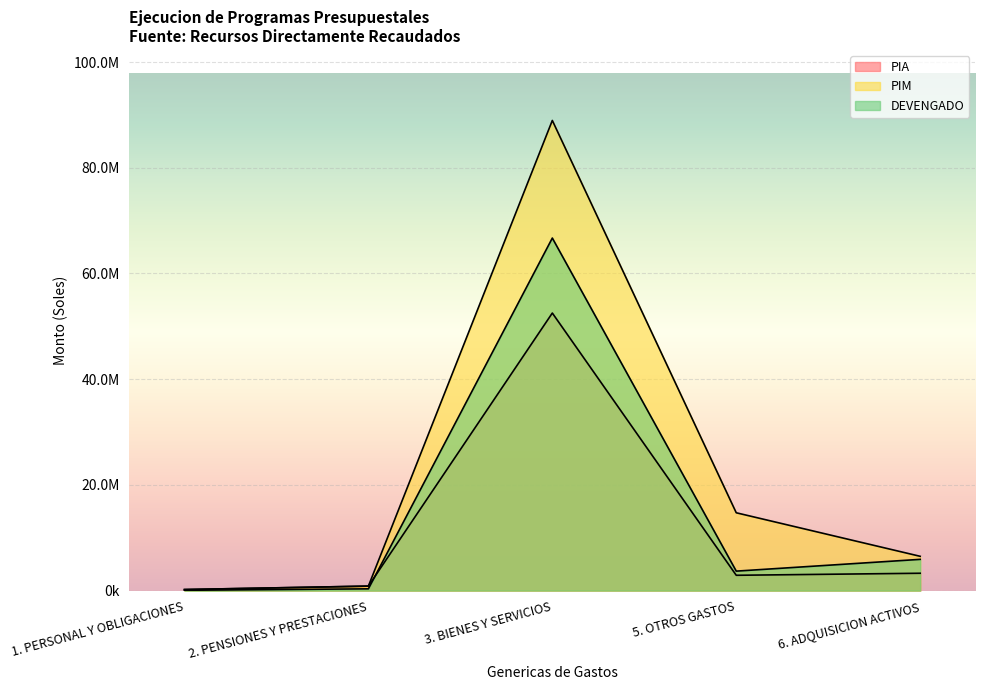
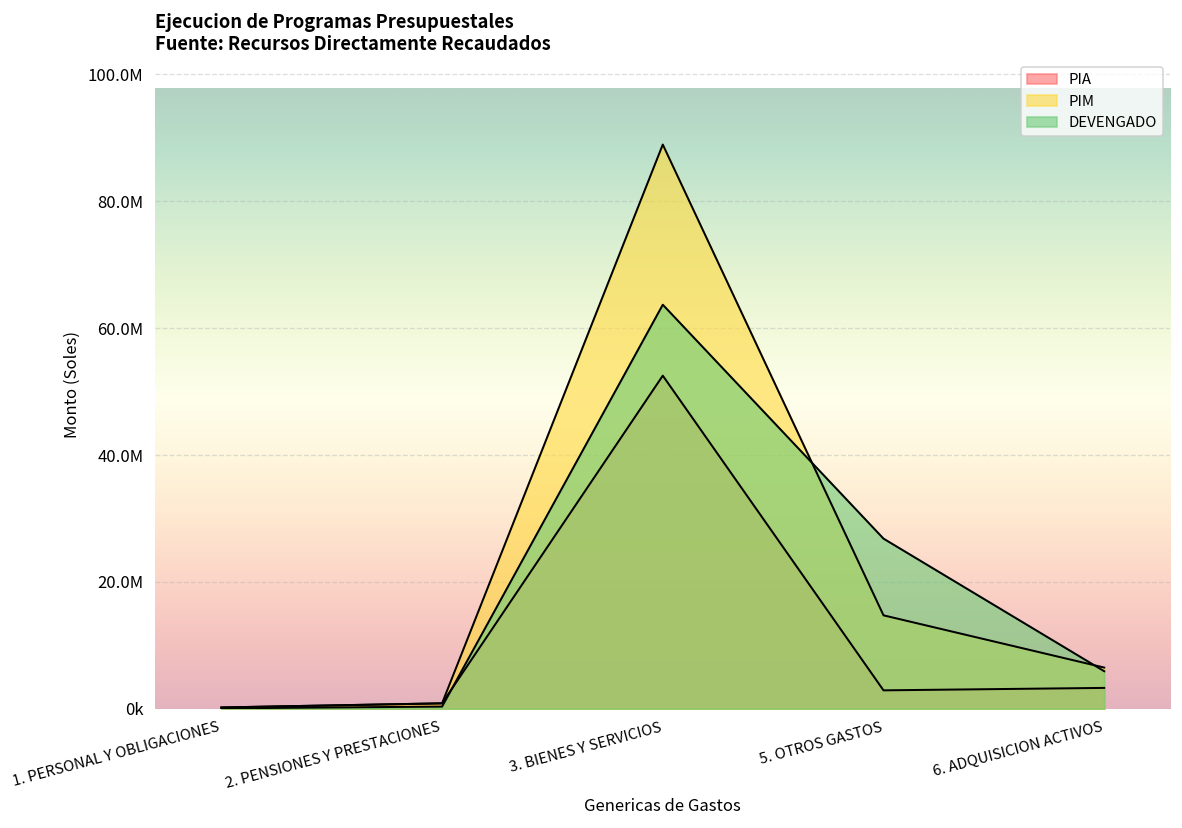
DEVENGADO, 3. BIENES Y SERVICIOS: 67000000 -> 64000000
DEVENGADO, 5. OTROS GASTOS: 4000000 -> 27000000
